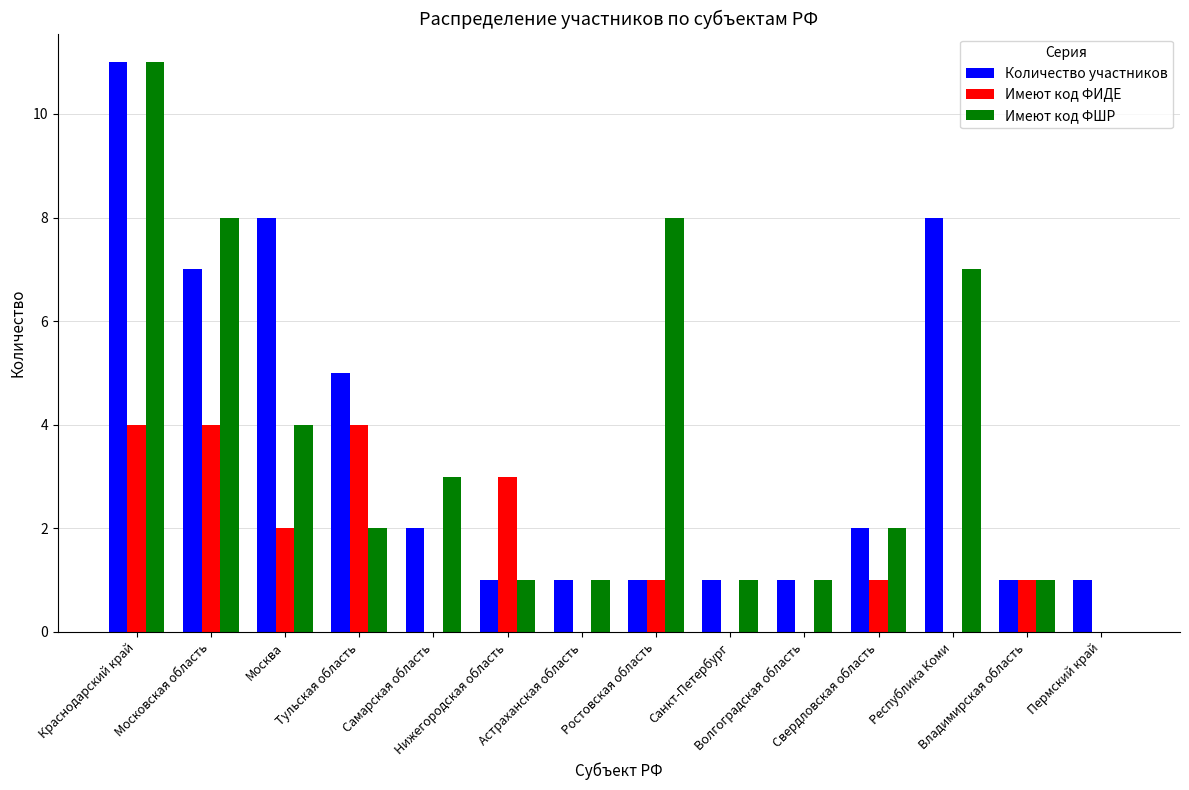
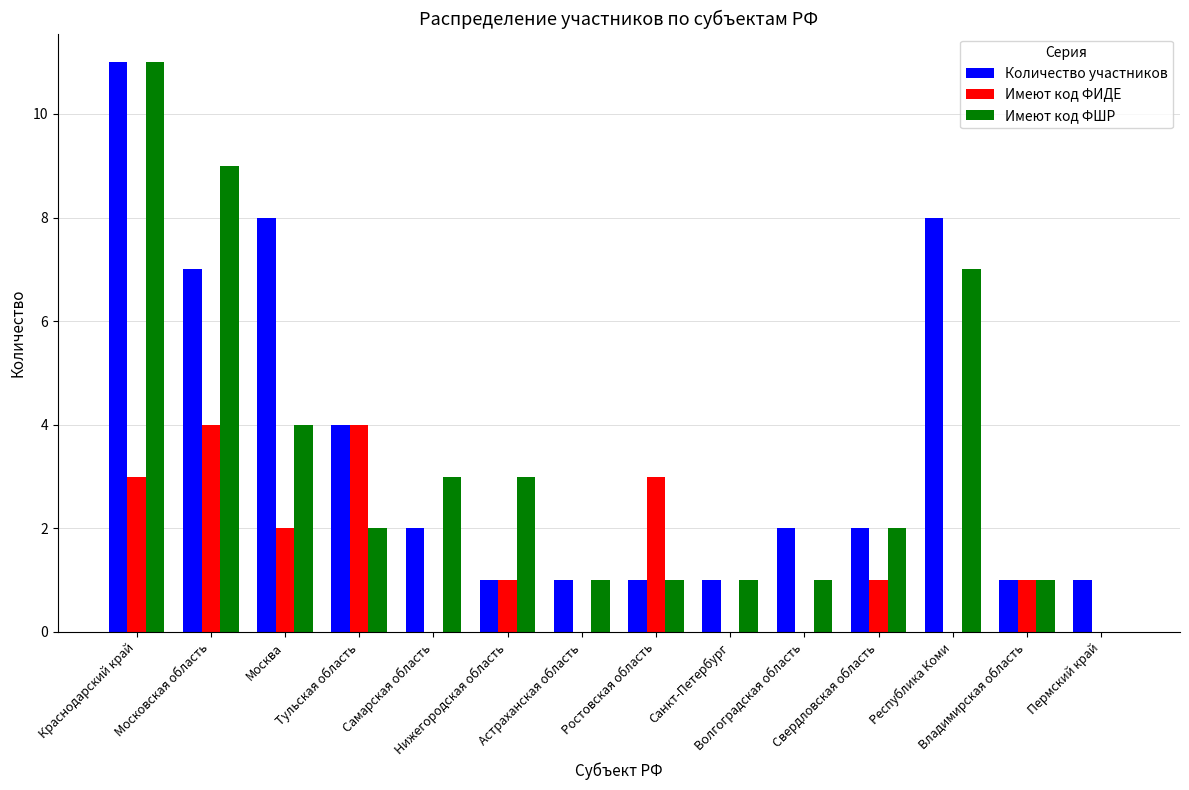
Имеют код ФИДЕ, Краснодарский край: 4 -> 3
Имеют код ФШР, Московская область: 8 -> 9
Количество участников, Тульская область: 5 -> 4
Имеют код ФИДЕ, Нижегородская область: 3 -> 1
Имеют код ФШР, Нижегородская область: 1 -> 3
Имеют код ФИДЕ, Ростовская область: 1 -> 3
Имеют код ФШР, Ростовская область: 8 -> 1
Количество участников, Волгоградская область: 1 -> 2
